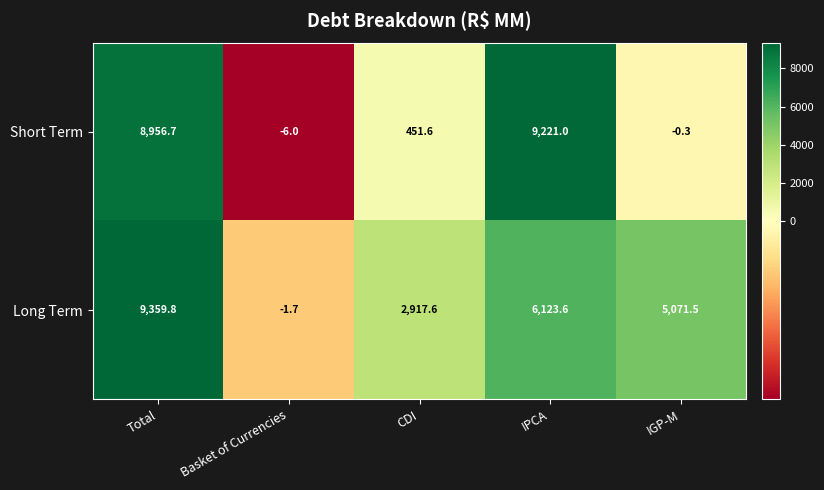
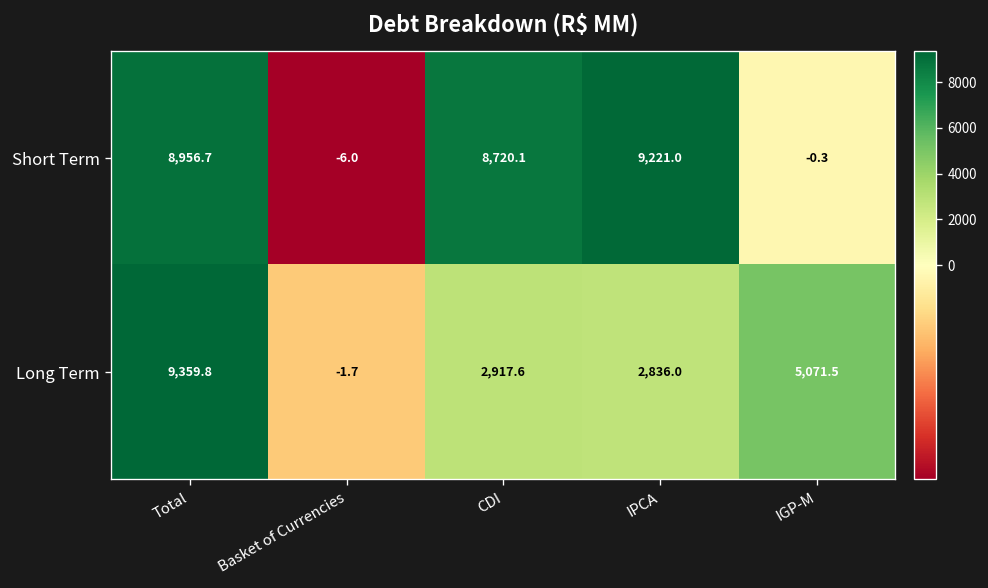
Short Term, CDI: 451.6 -> 8,720.1
Long Term, IPCA: 6,123.6 -> 2,836.0
